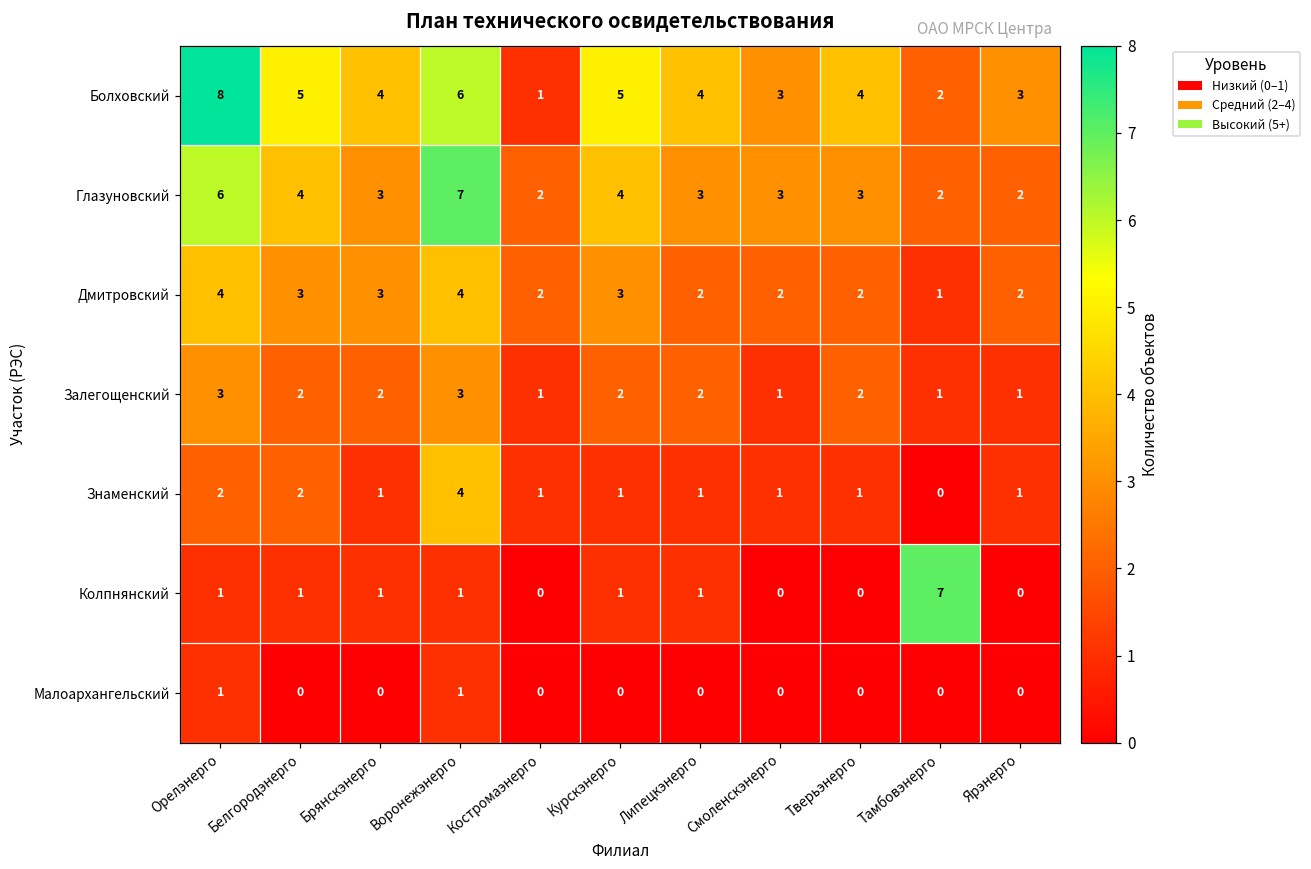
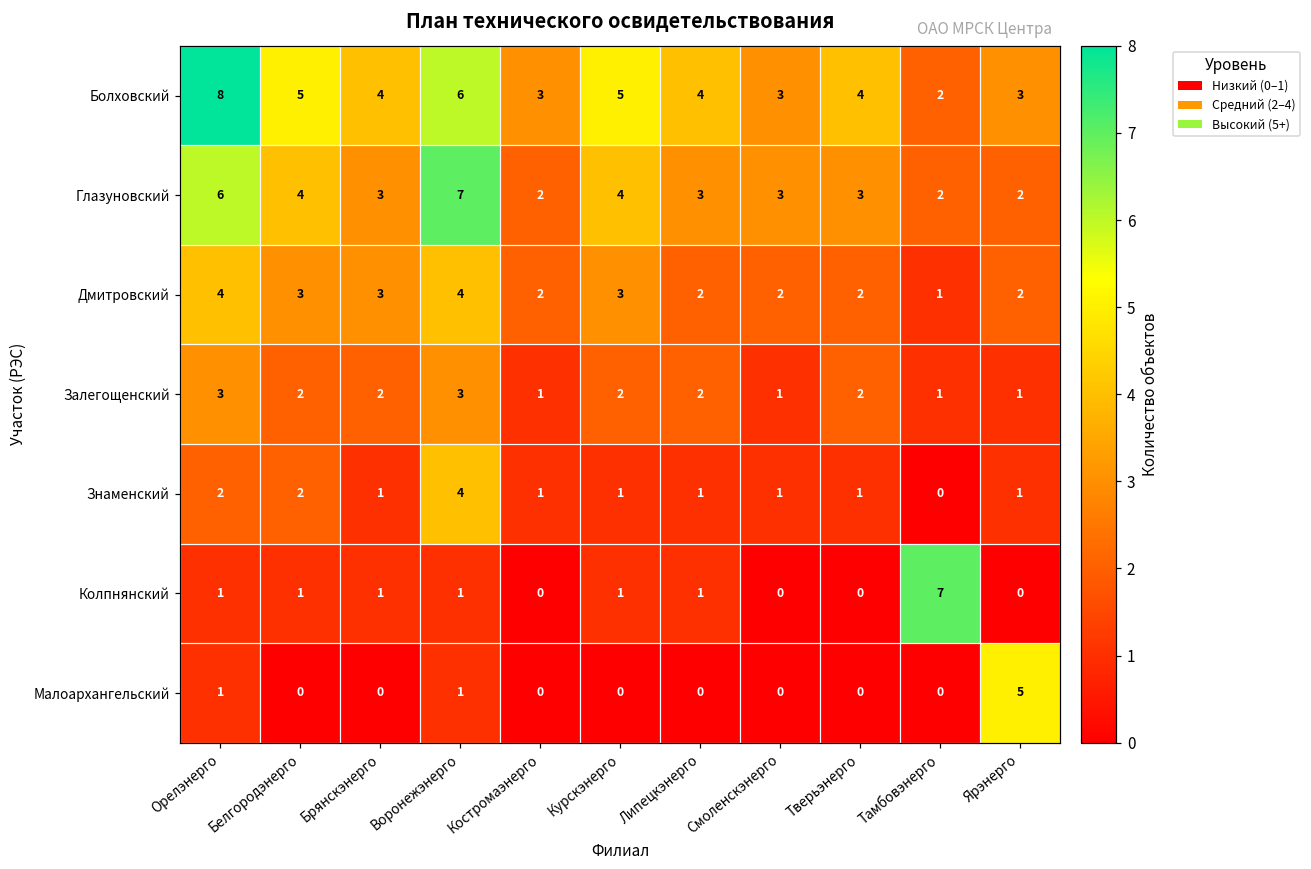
Болховский, Костромаэнерго: 1 -> 3
Малоархангельский, Ярэнерго: 0 -> 5
